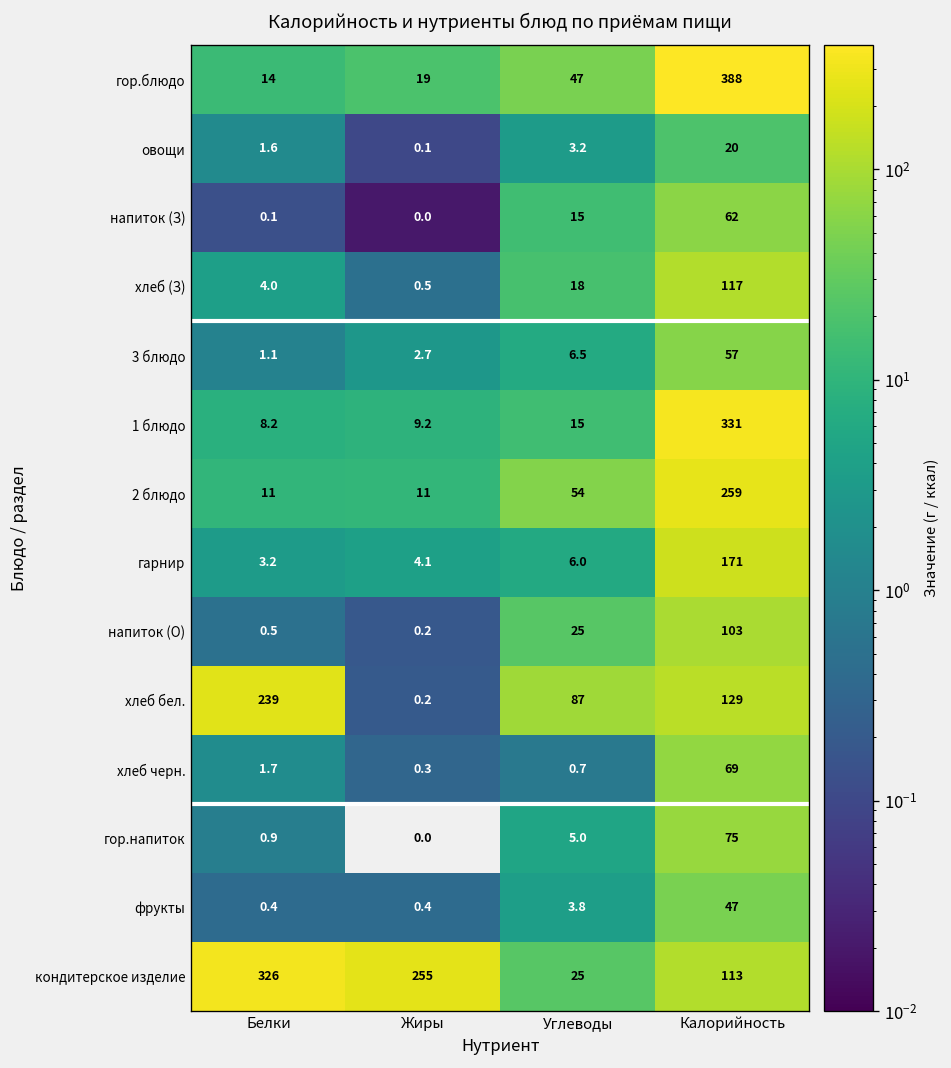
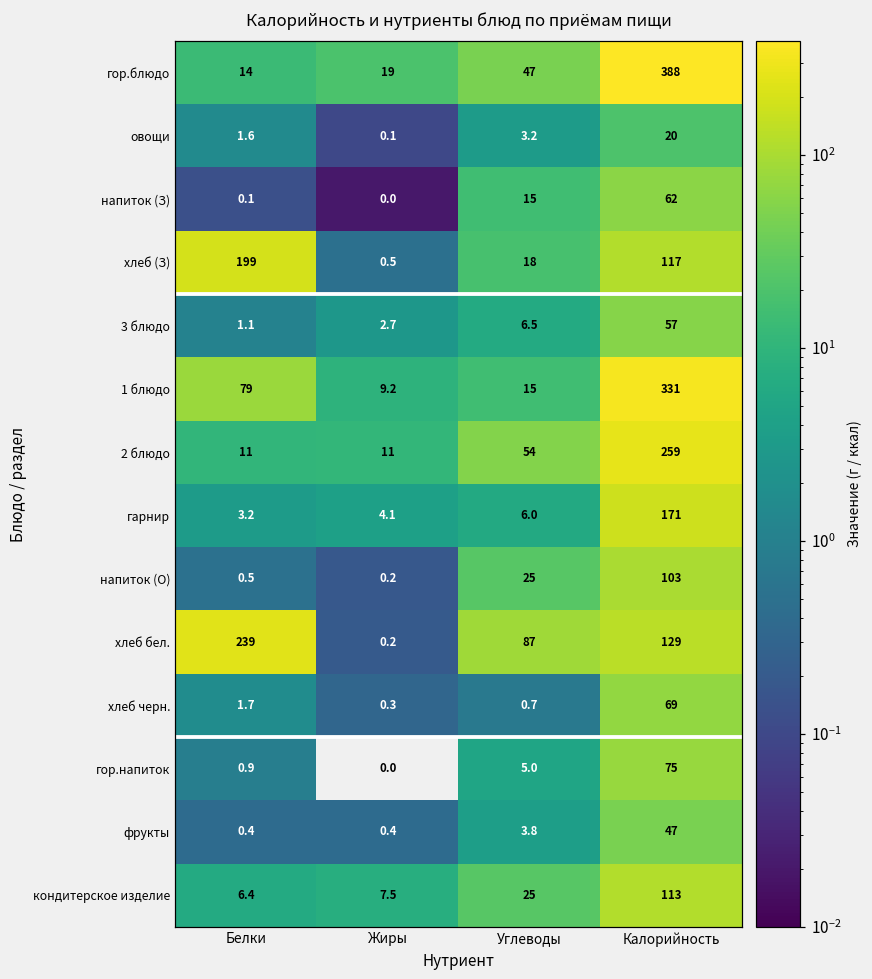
хлеб (З), Белки: 4.0 -> 199
1 блюдо, Белки: 8.2 -> 79
кондитерское изделие, Белки: 326 -> 6.4
кондитерское изделие, Жиры: 255 -> 7.5
